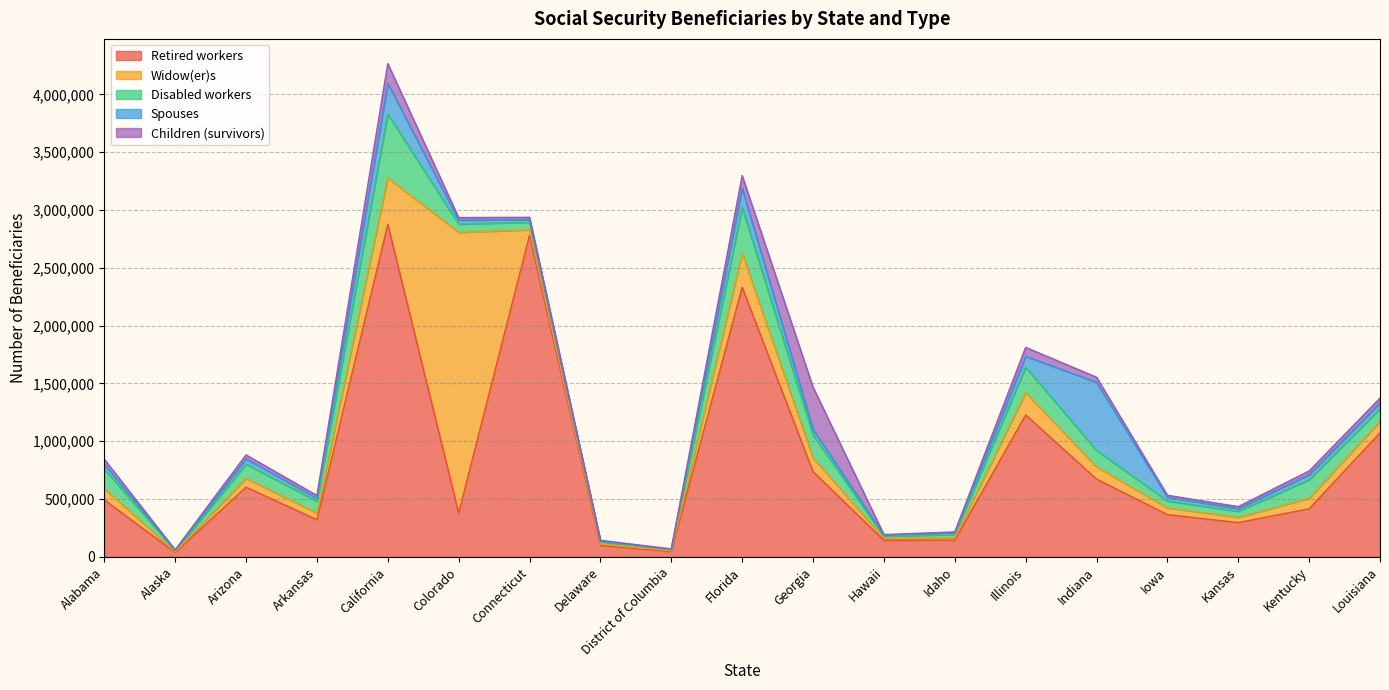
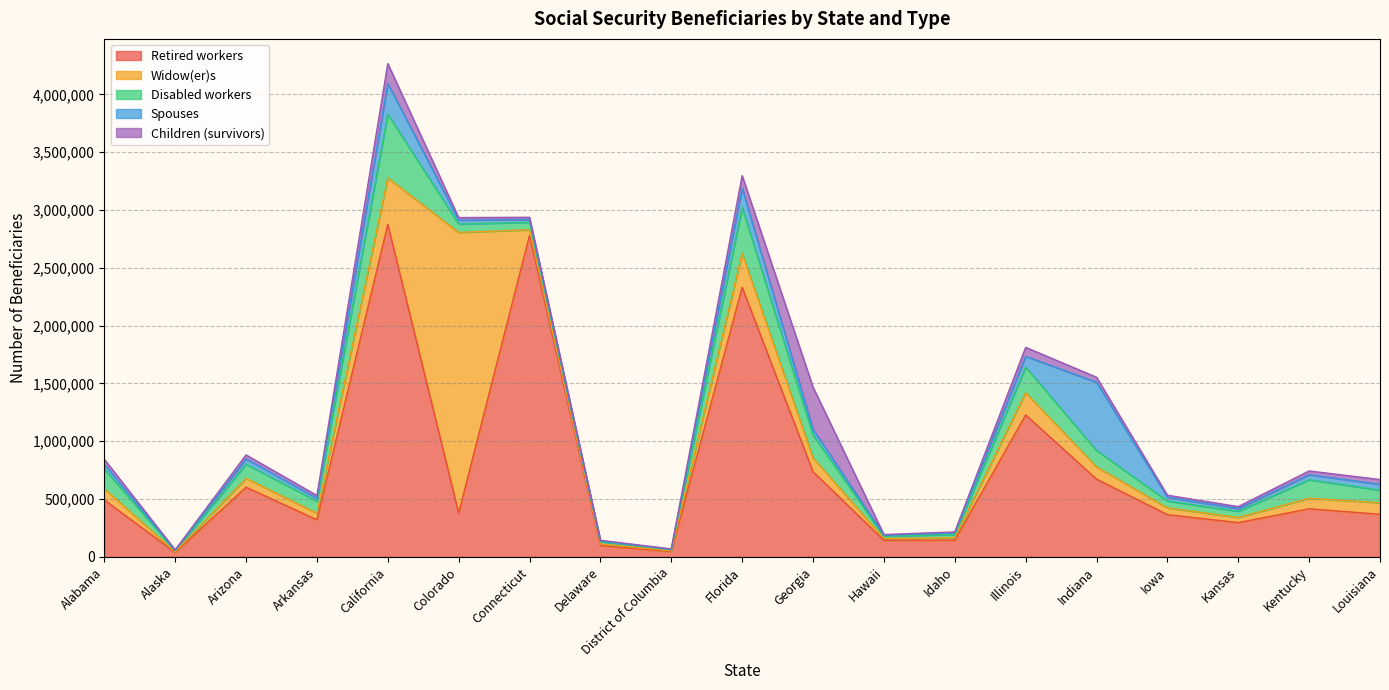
Retired workers, Louisiana: 1,070,000 -> 370,000
